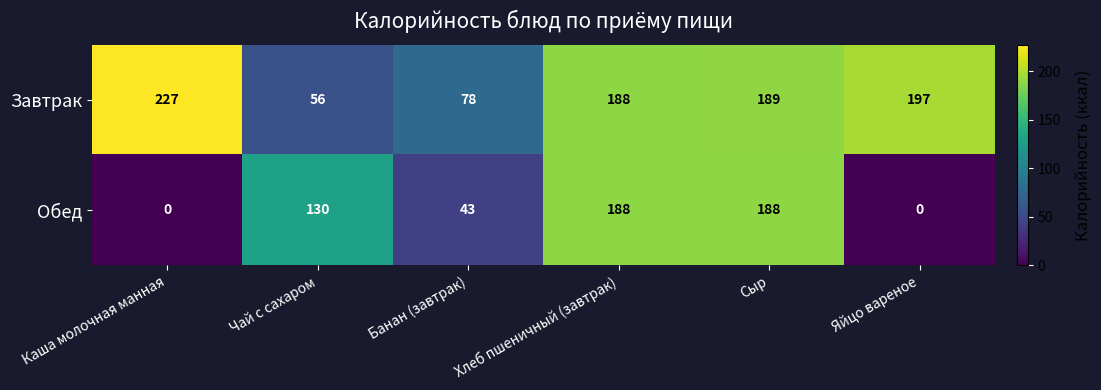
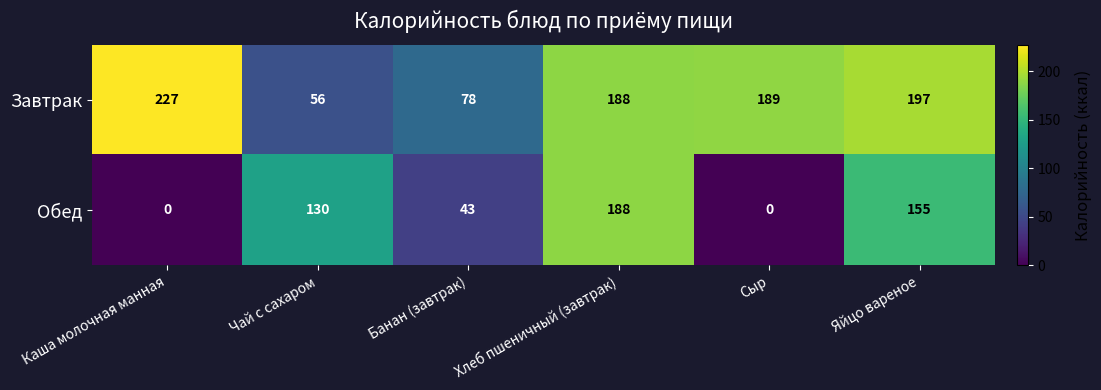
Обед, Сыр: 188 -> 0
Обед, Яйцо вареное: 0 -> 155
